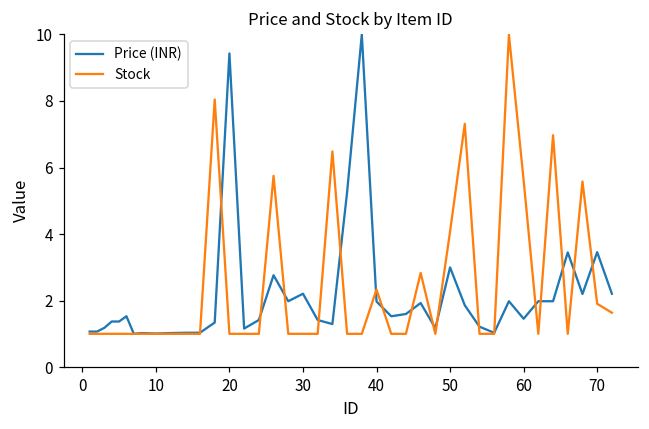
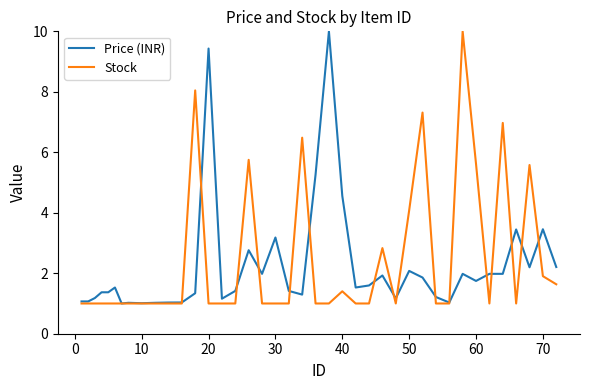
Price (INR), 30: 2.2 -> 3.2
Price (INR), 40: 2.0 -> 4.6
Stock, 40: 2.3 -> 1.4
Price (INR), 50: 3.0 -> 2.1
Price (INR), 60: 1.5 -> 1.7
